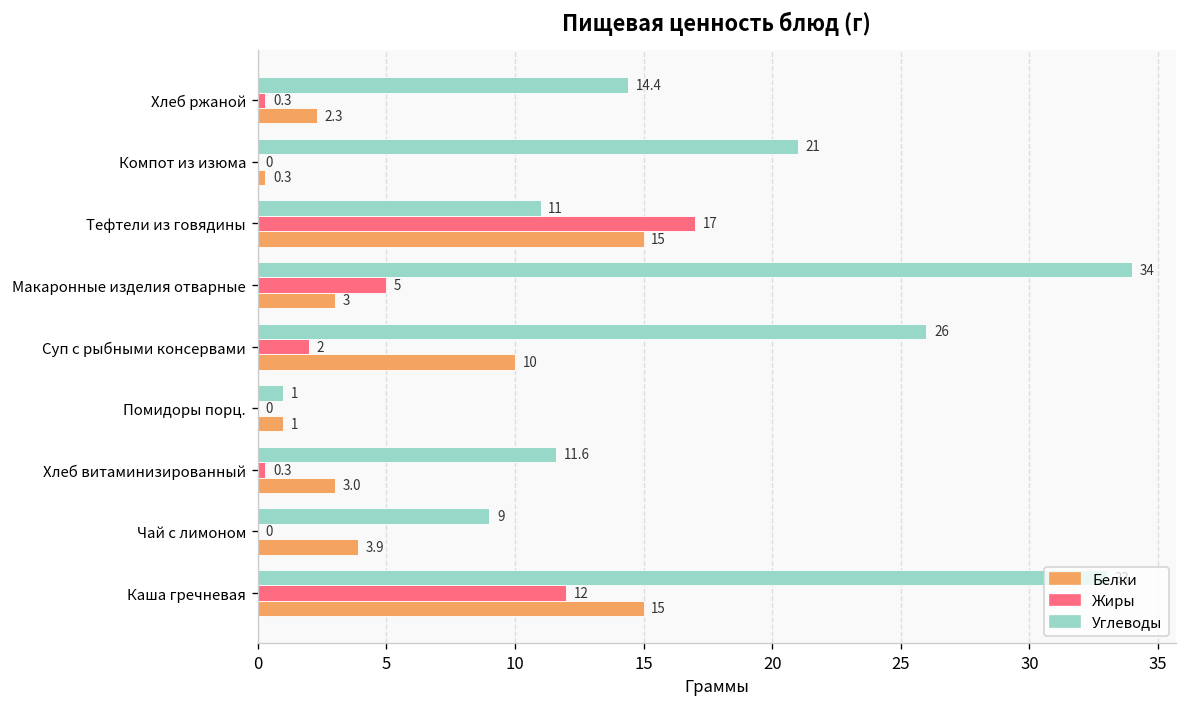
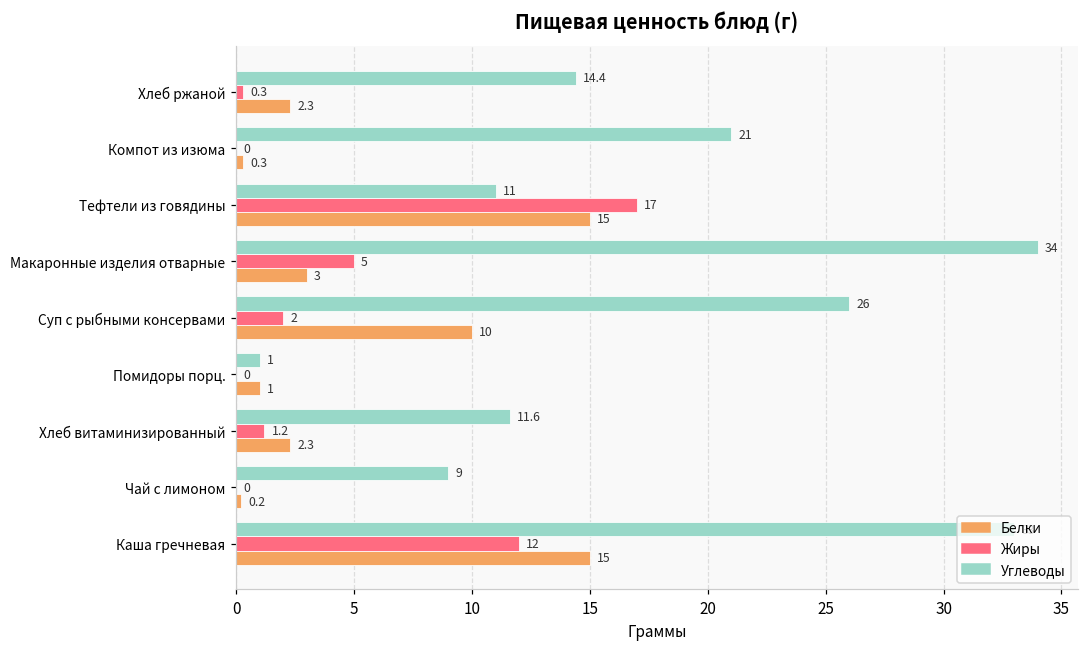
Жиры, Хлеб витаминизированный: 0.3 -> 1.2
Белки, Хлеб витаминизированный: 3.0 -> 2.3
Белки, Чай с лимоном: 3.9 -> 0.2
